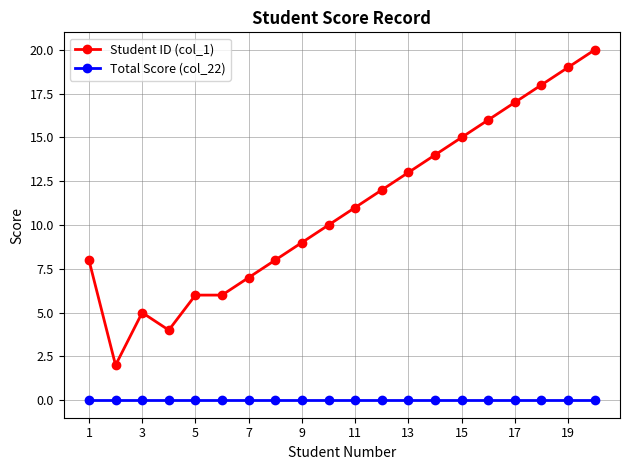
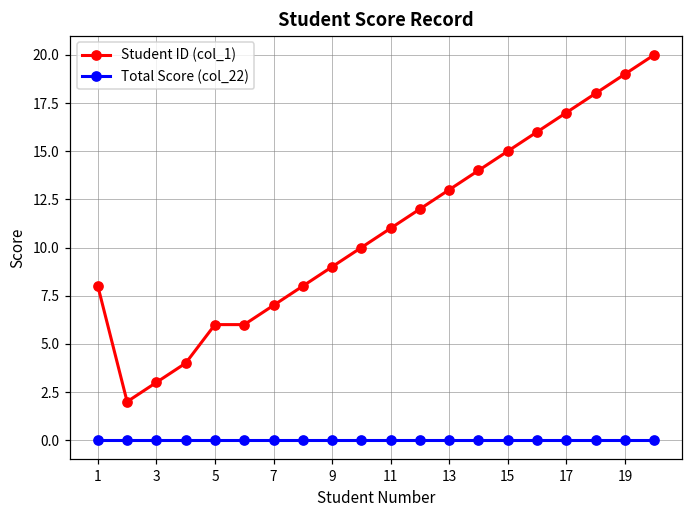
Student ID (col_1), 3: 5 -> 3
